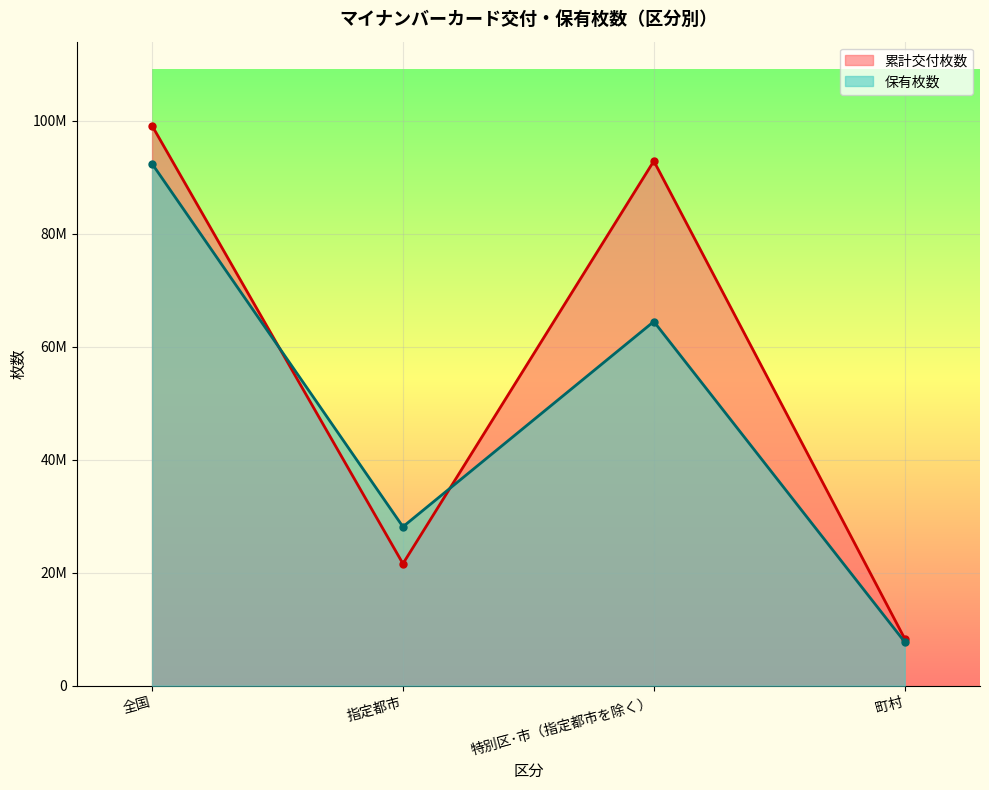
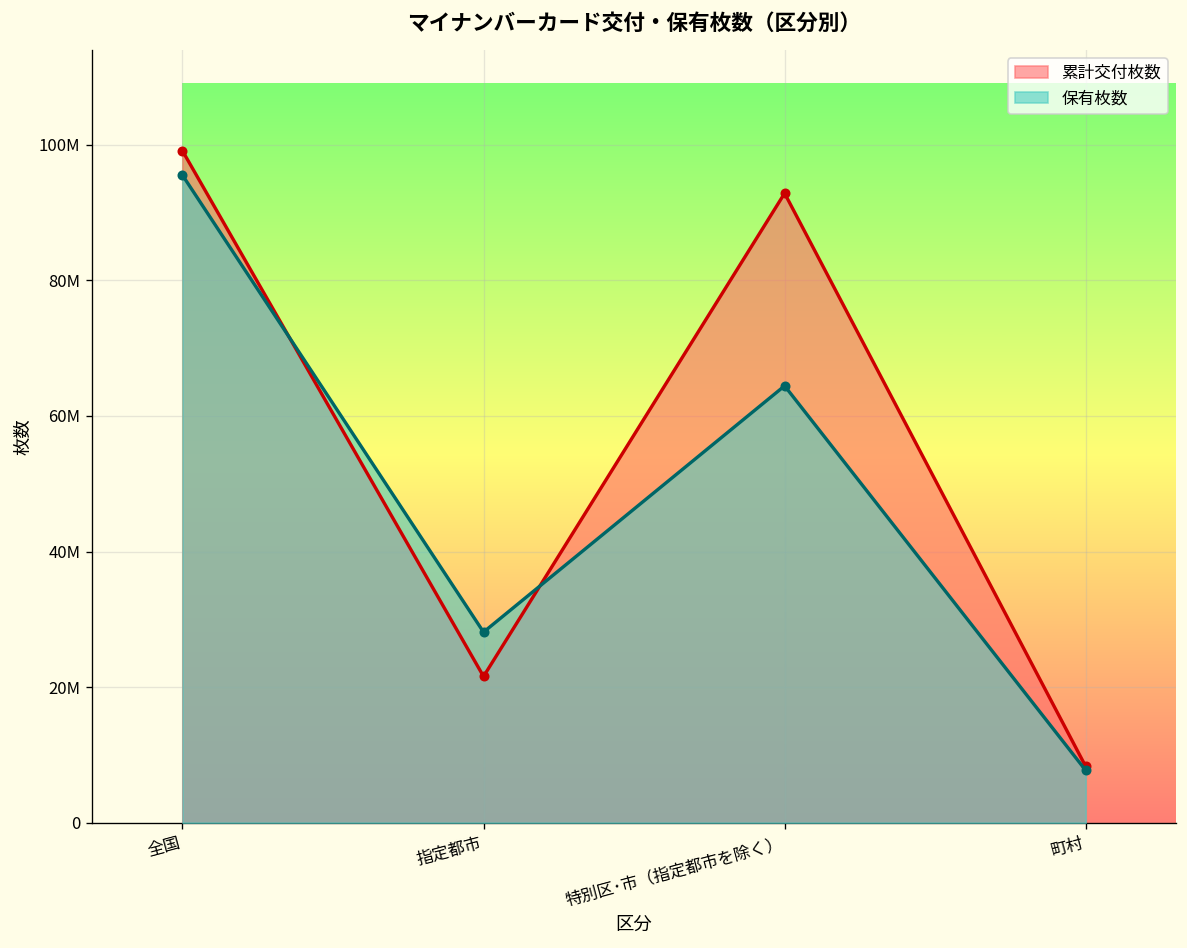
保有枚数, 全国: 92000000 -> 96000000
